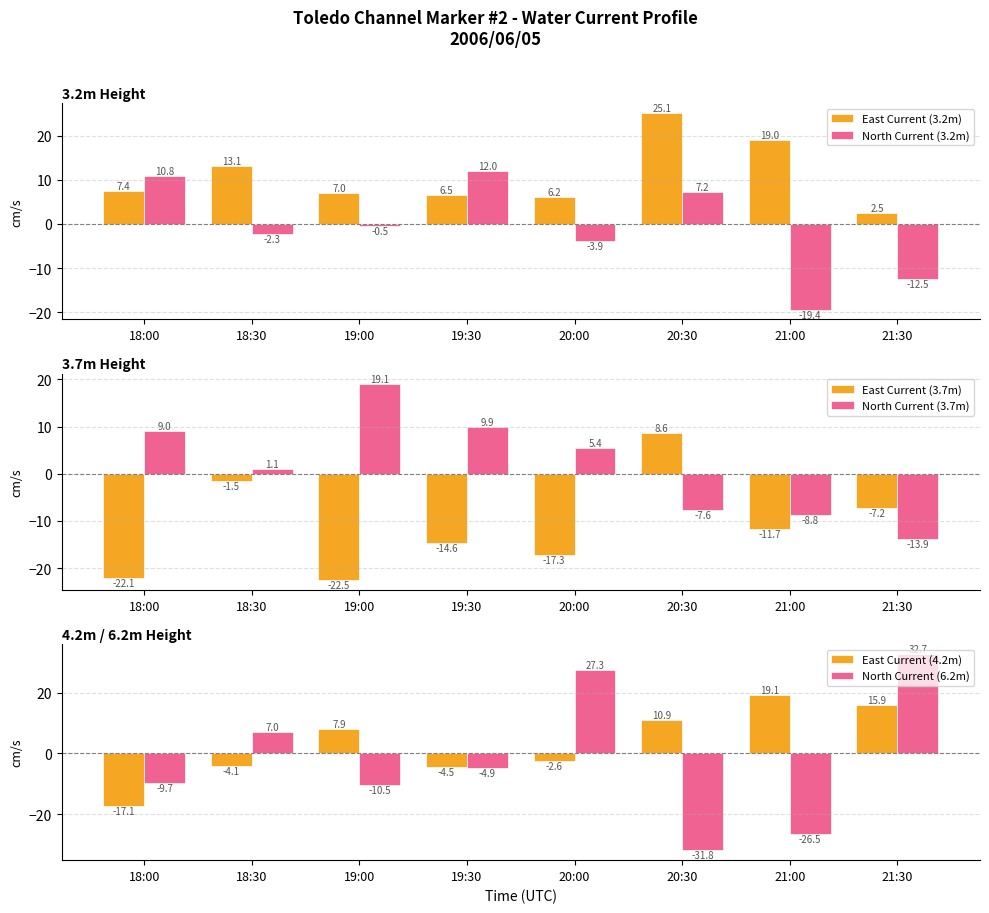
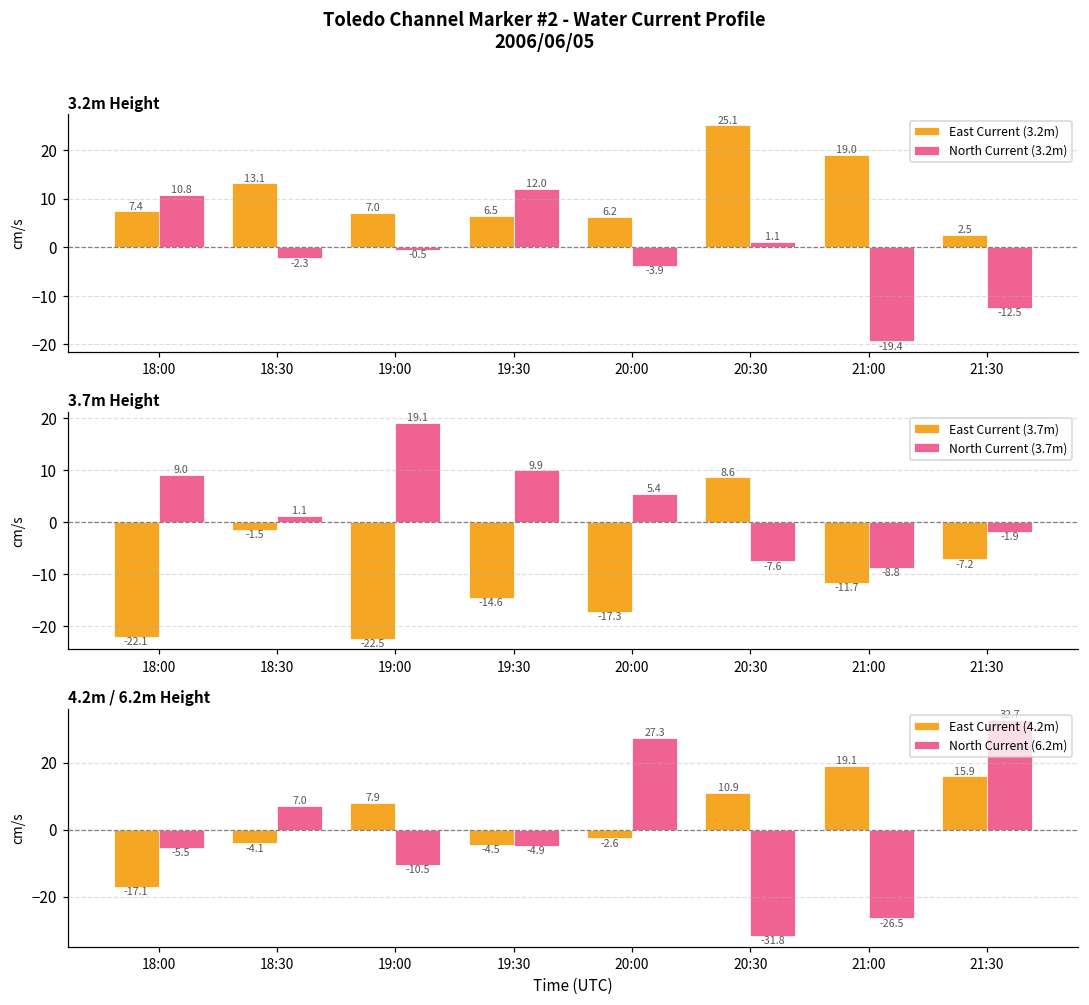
3.2m Height, North Current (3.2m), 20:30: 7.2 -> 1.1
3.7m Height, North Current (3.7m), 21:30: -13.9 -> -1.9
4.2m / 6.2m Height, North Current (6.2m), 18:00: -9.7 -> -5.5
